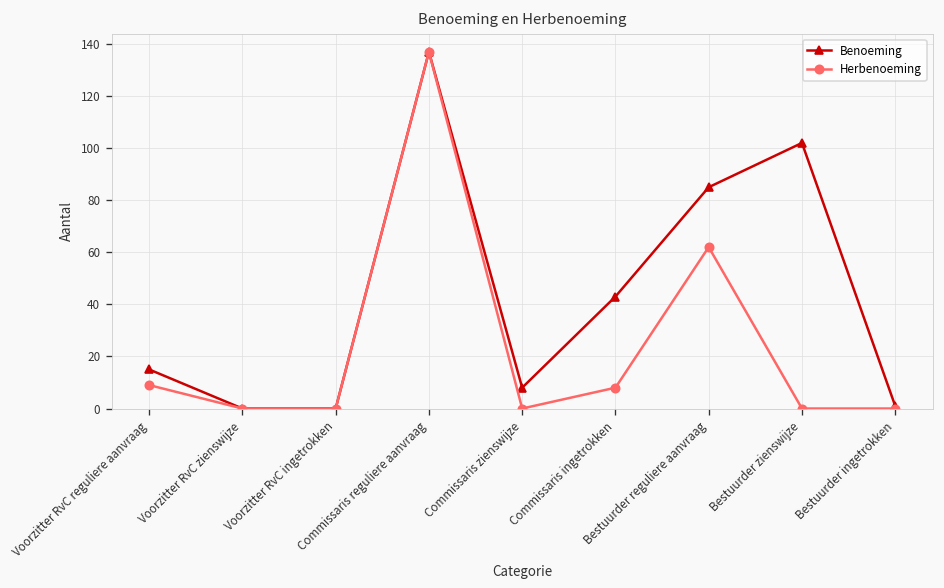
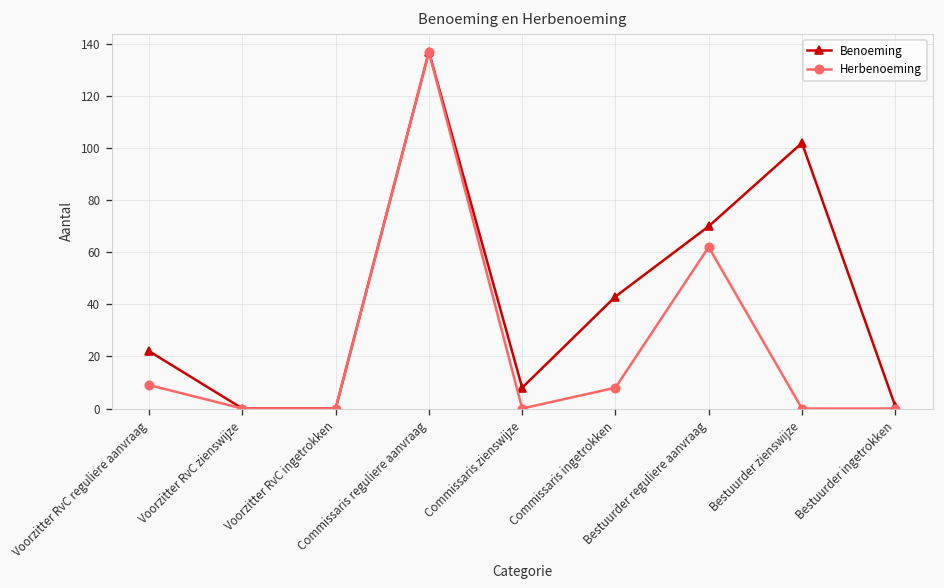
Benoeming, Voorzitter RvC reguliere aanvraag: 15 -> 22
Benoeming, Bestuurder reguliere aanvraag: 85 -> 70
